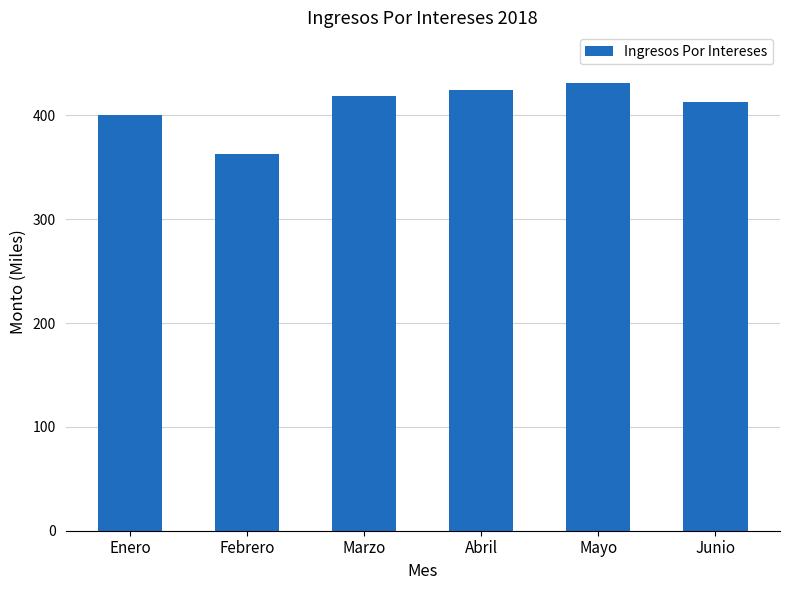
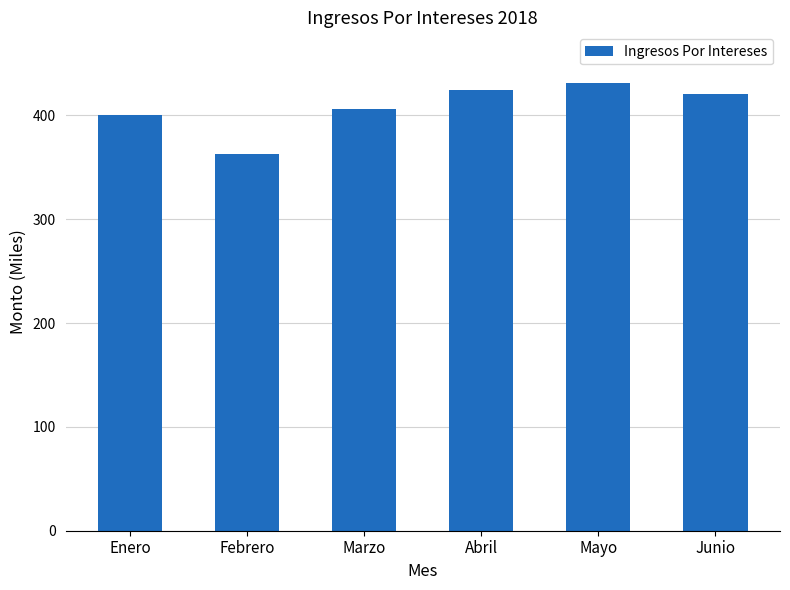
Marzo: 419 -> 406
Junio: 413 -> 421
